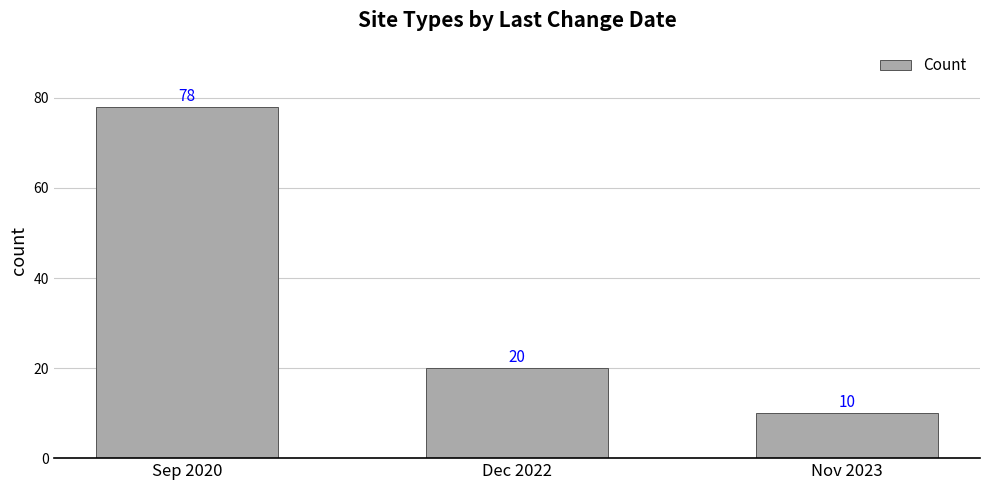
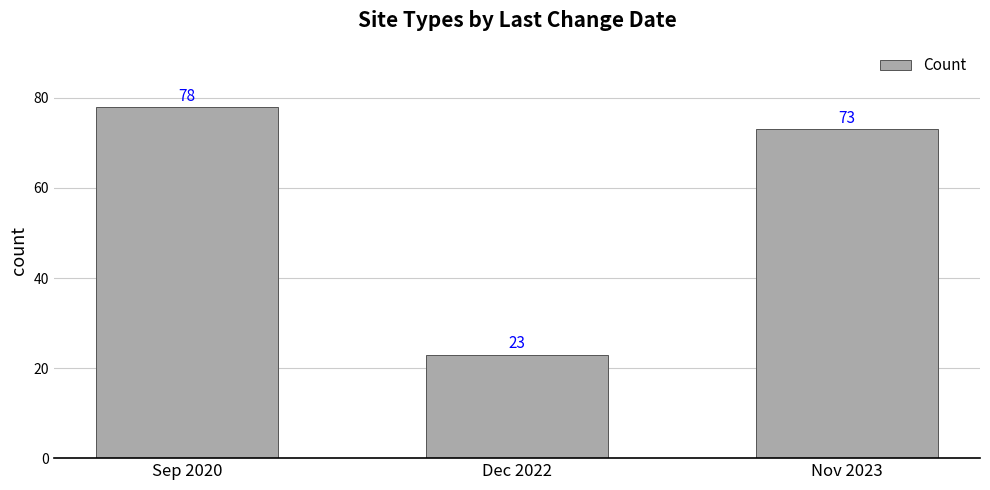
Dec 2022: 20 -> 23
Nov 2023: 10 -> 73
